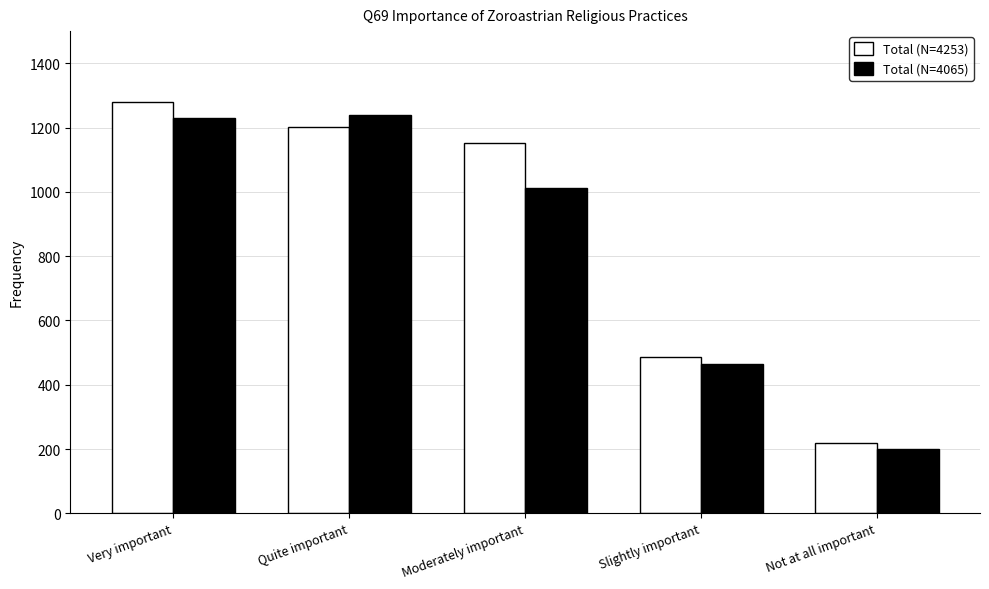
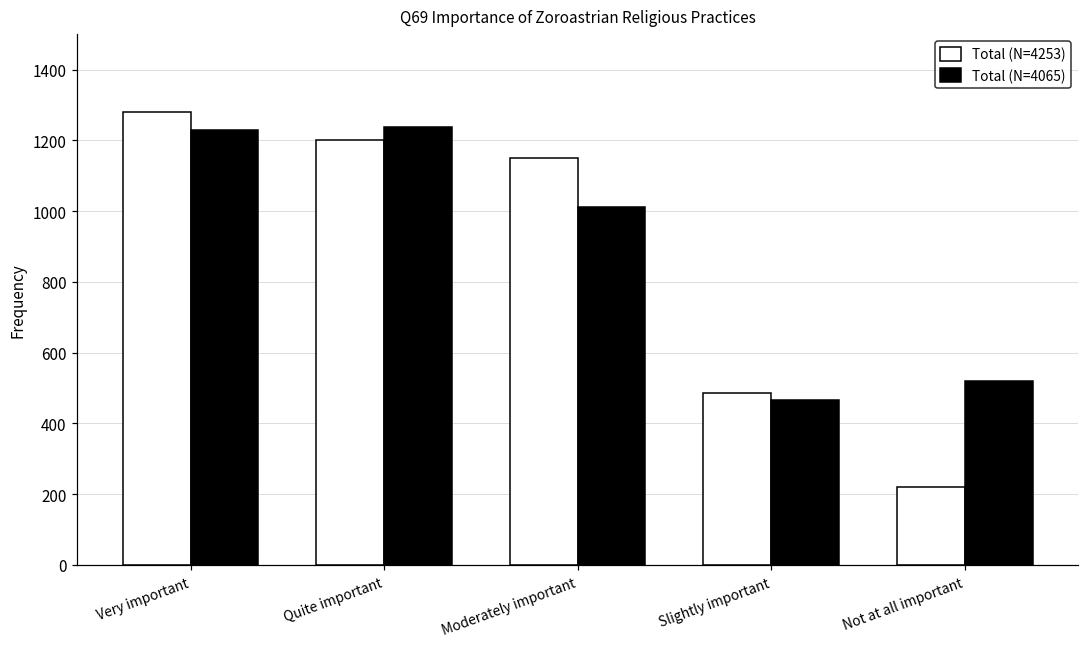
Total (N=4065), Not at all important: 200 -> 520
